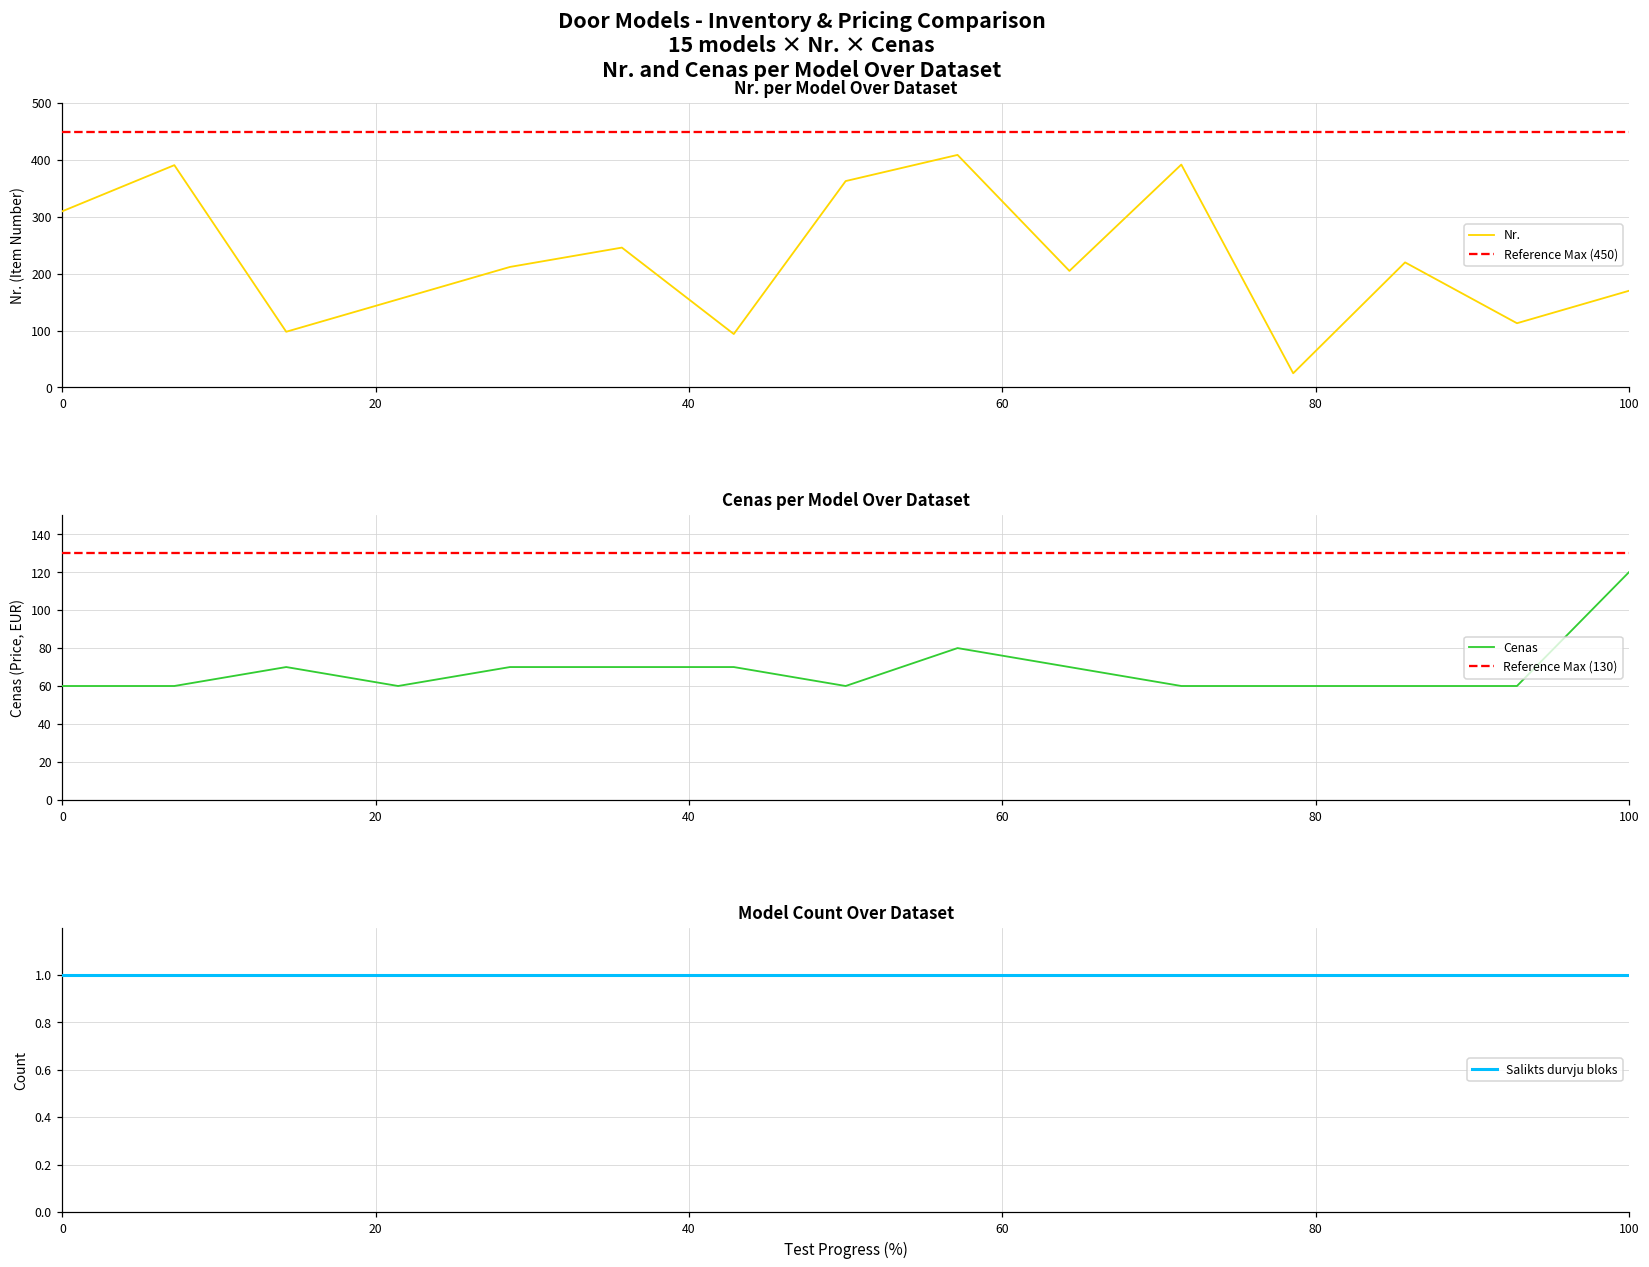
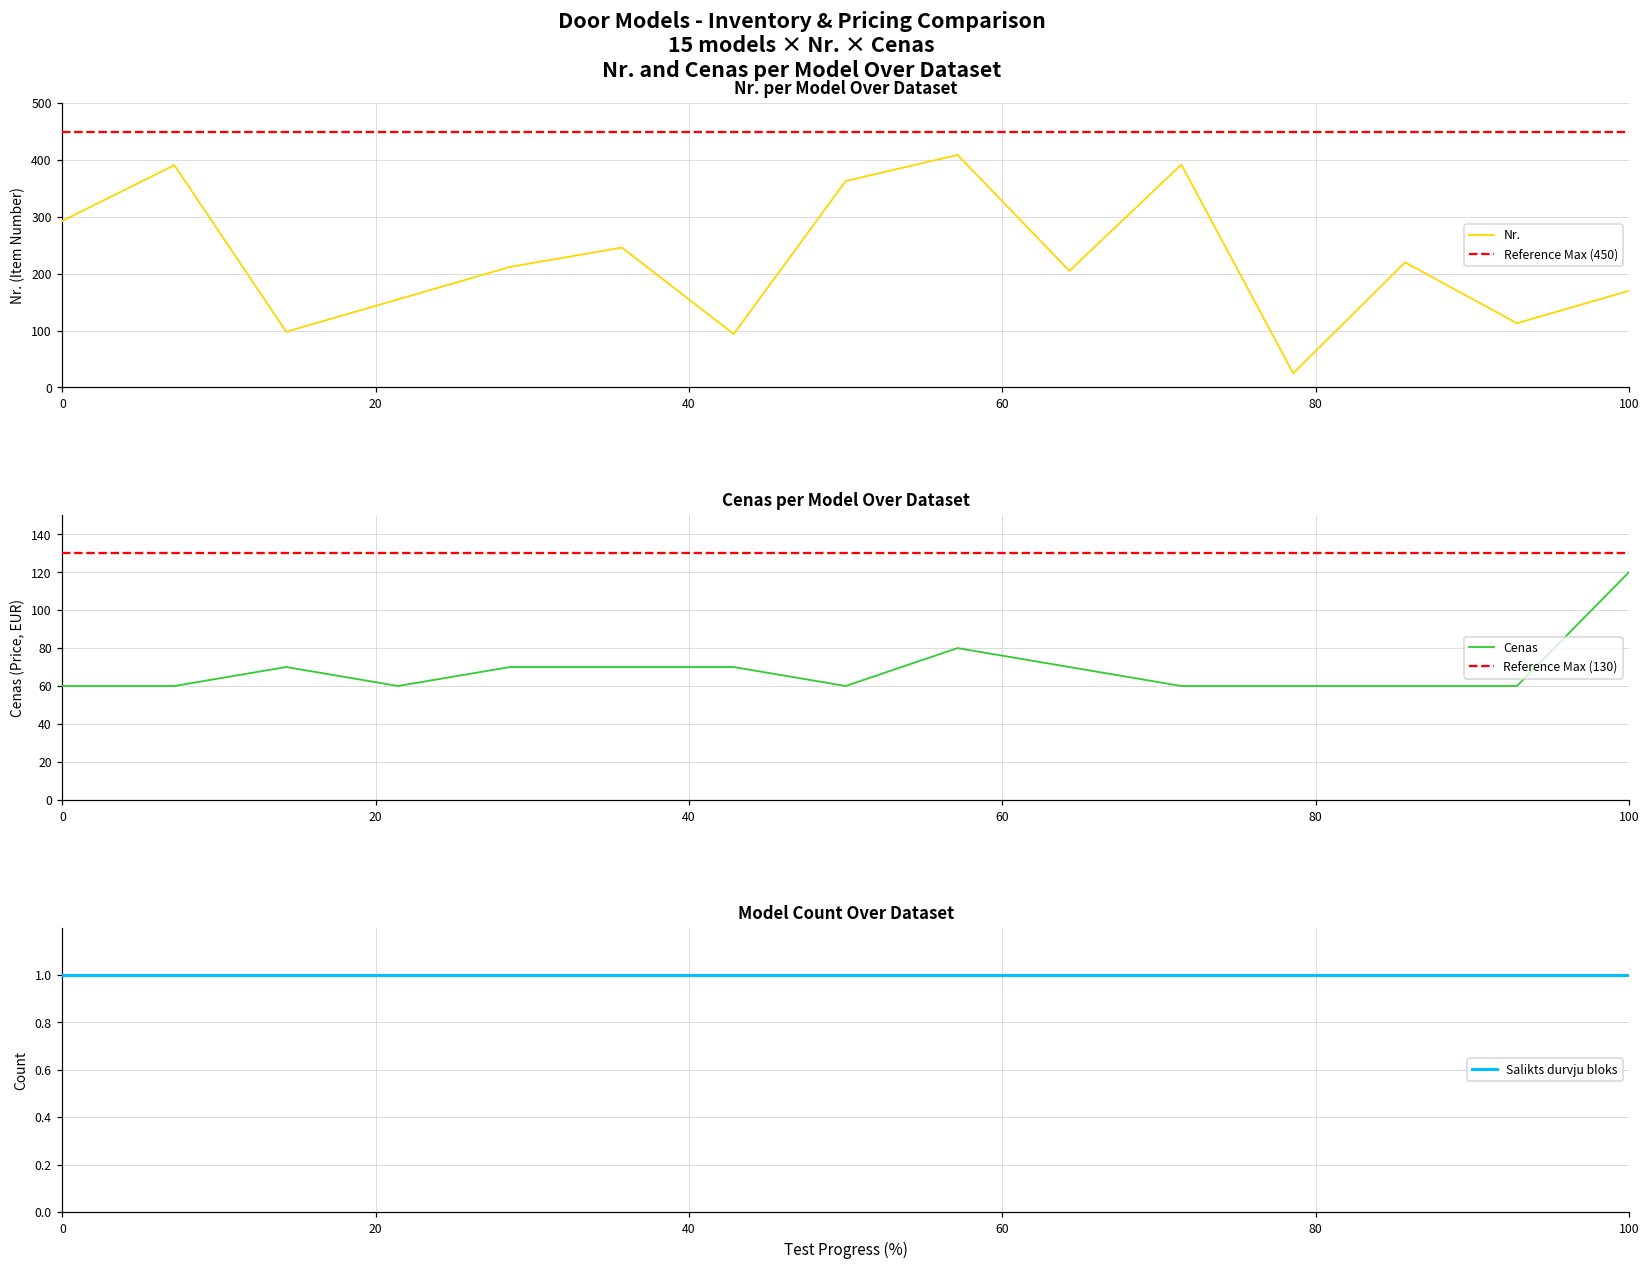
Nr. per Model Over Dataset, 0: 310 -> 290
